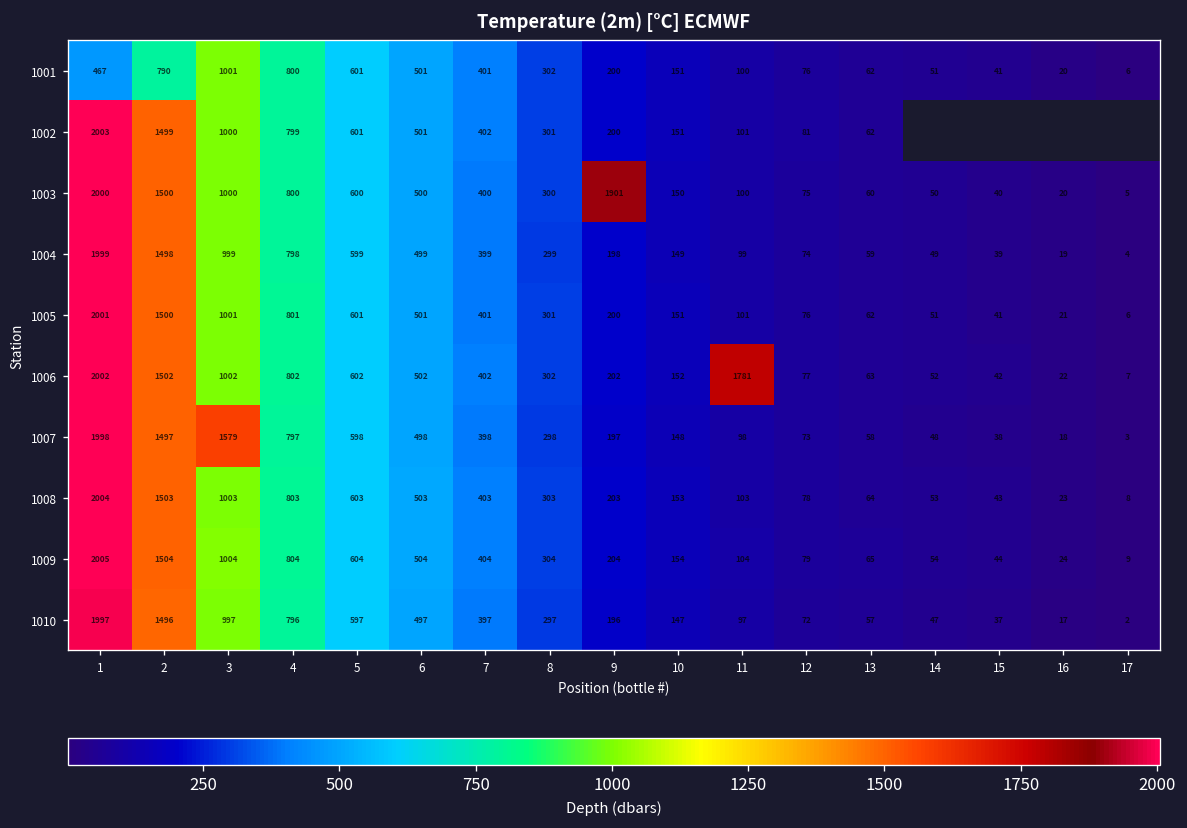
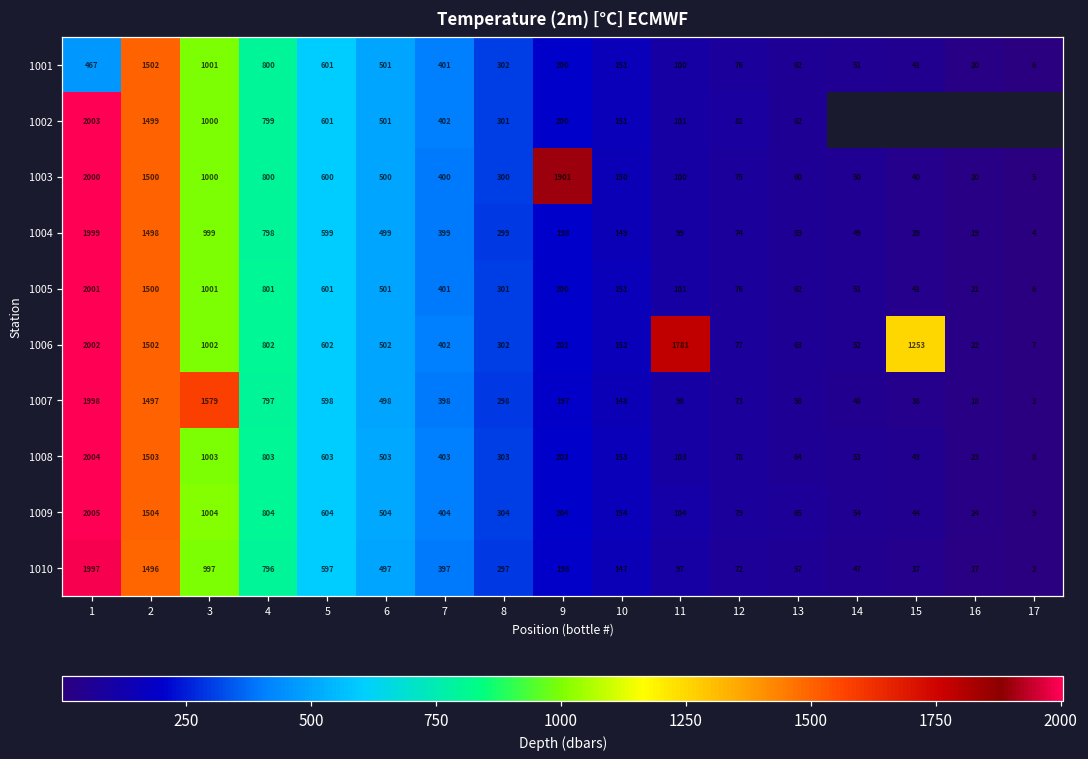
1001, 2: 790 -> 1502
1006, 15: 42 -> 1253
